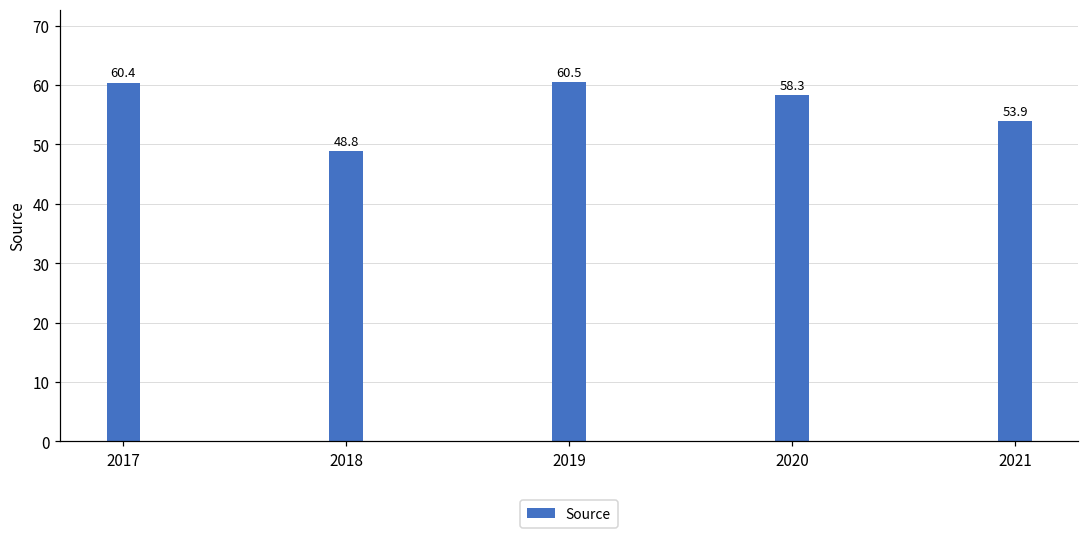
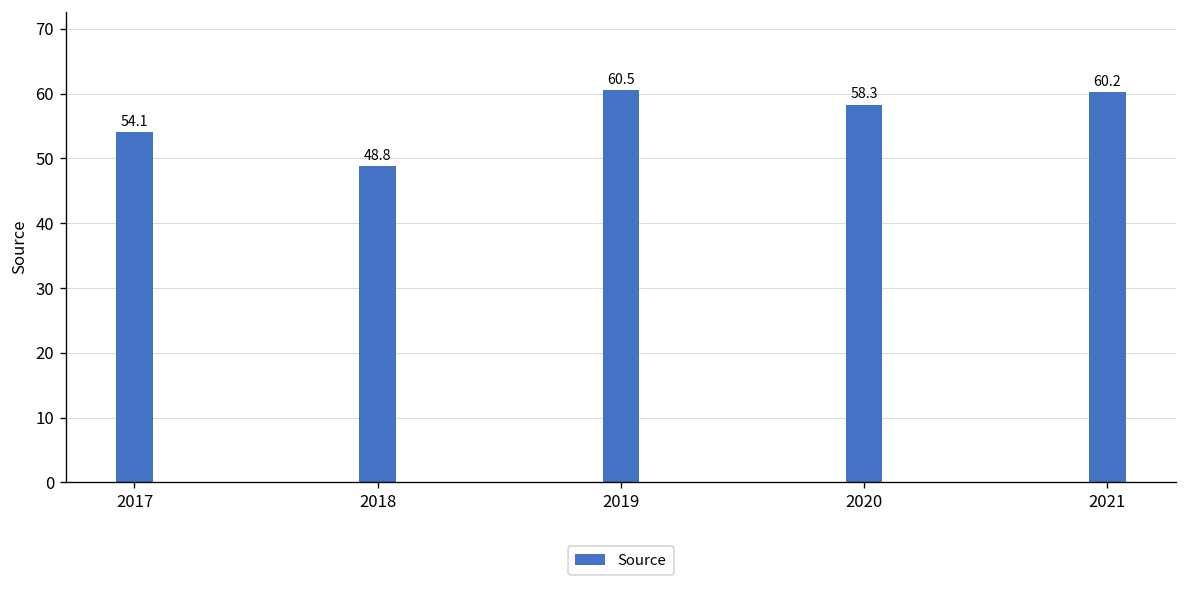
2017: 60.4 -> 54.1
2021: 53.9 -> 60.2
